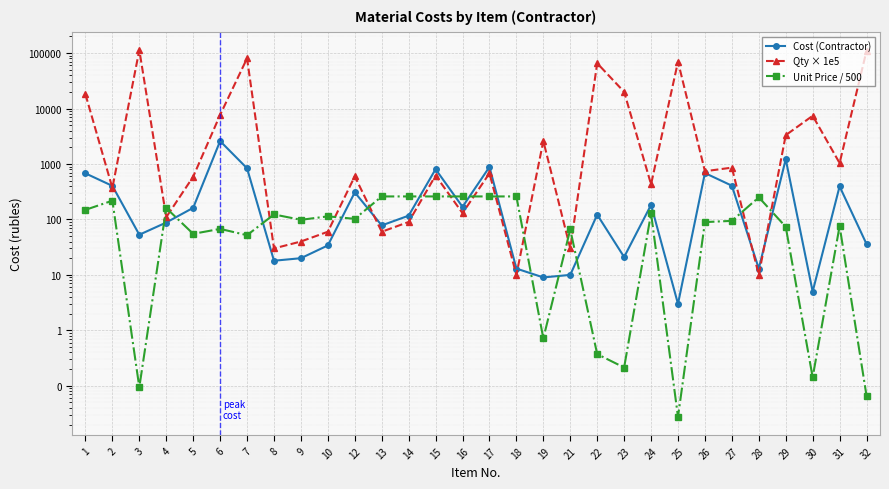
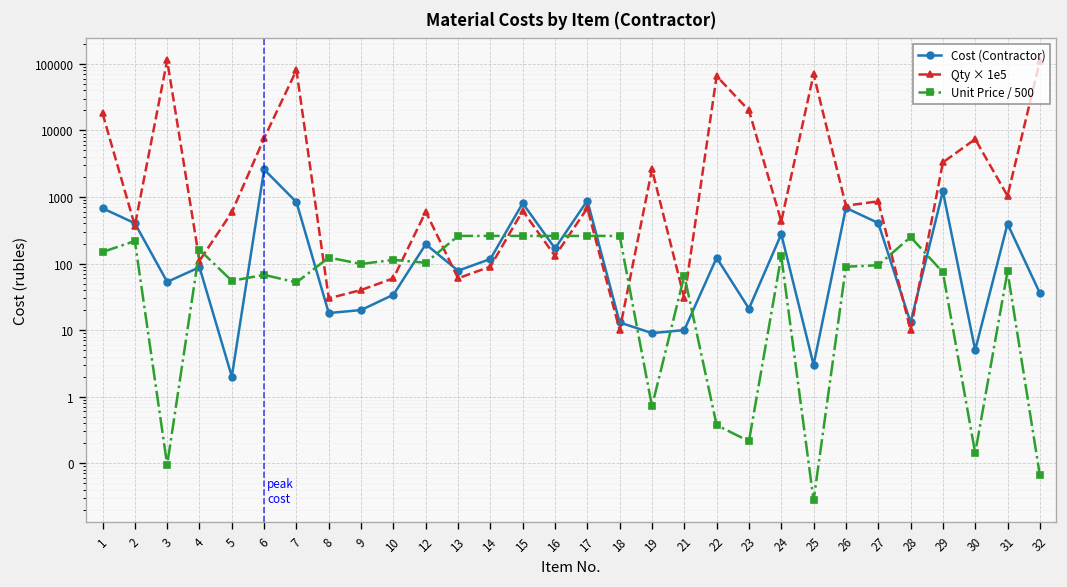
Cost (Contractor), 5: 160 -> 2
Cost (Contractor), 12: 300 -> 200
Cost (Contractor), 24: 180 -> 300
